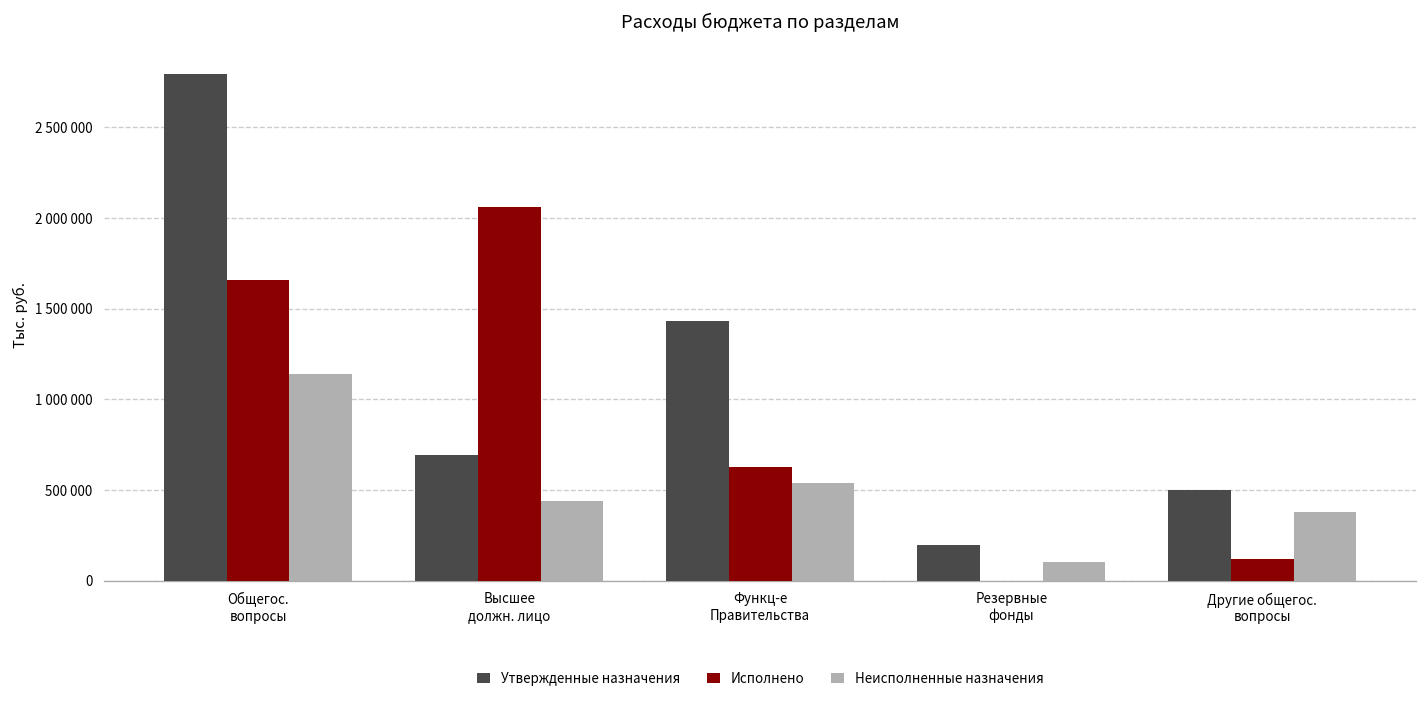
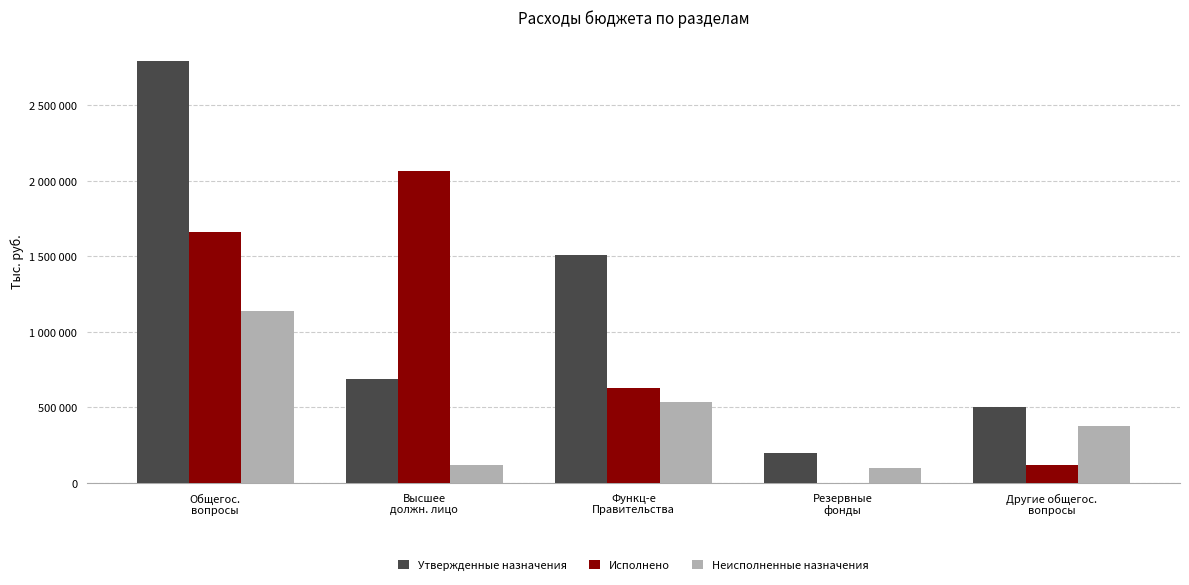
Неисполненные назначения, Высшее должн. лицо: 440000 -> 120000
Утвержденные назначения, Функц-е Правительства: 1430000 -> 1510000
